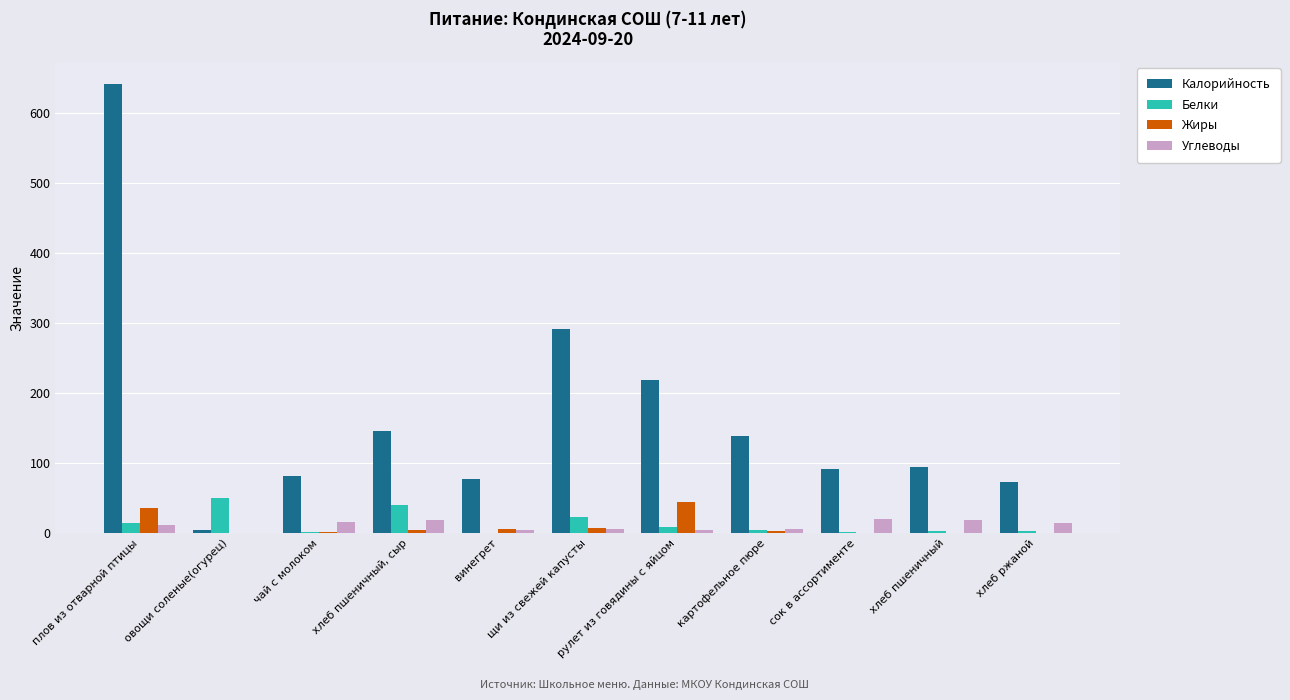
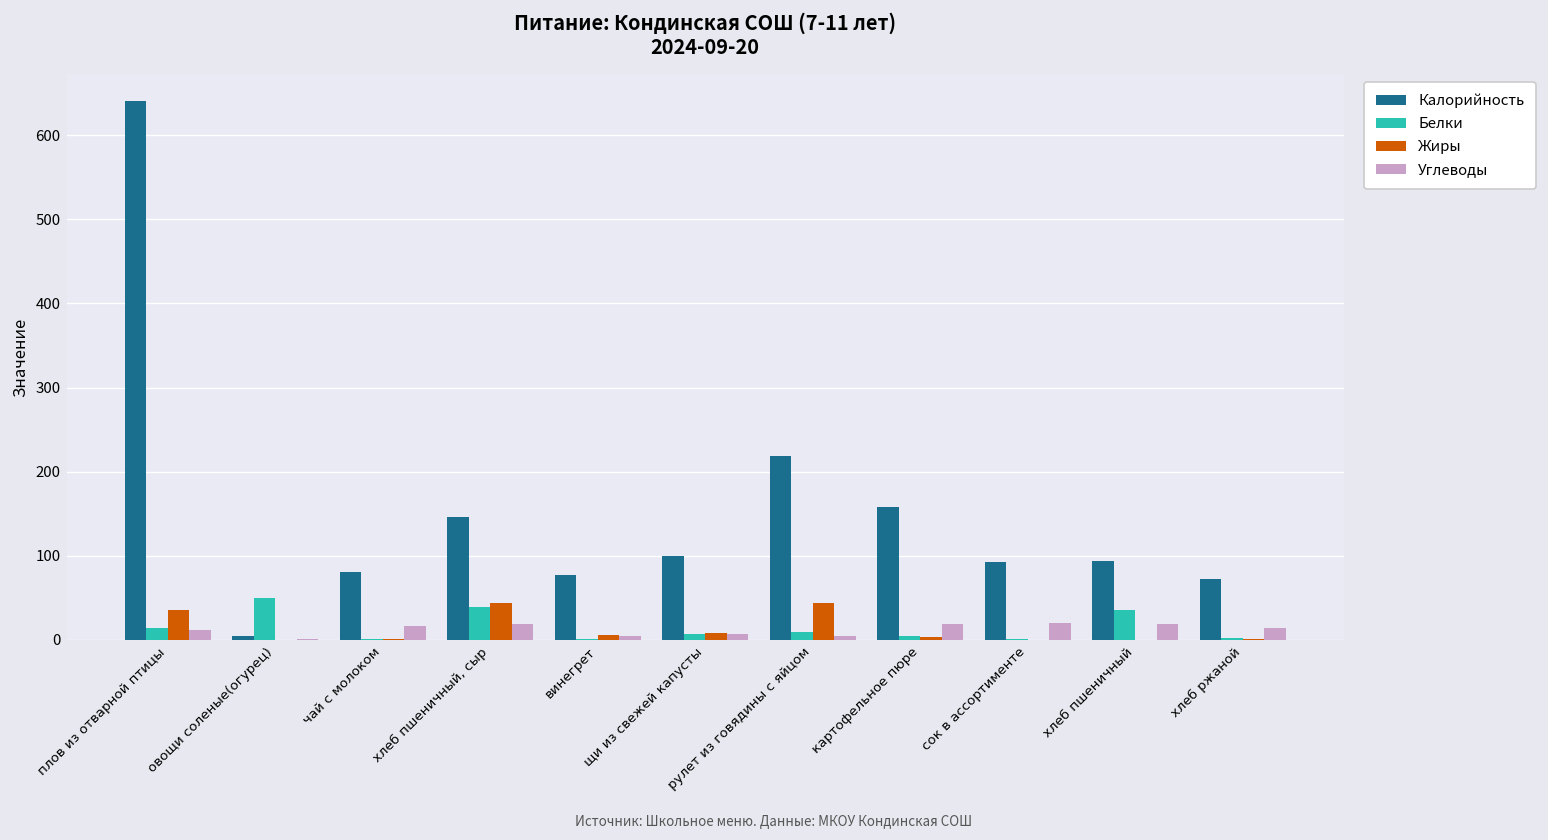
Жиры, хлеб пшеничный, сыр: 0 -> 40
Калорийность, щи из свежей капусты: 290 -> 100
Белки, щи из свежей капусты: 20 -> 10
Калорийность, картофельное пюре: 140 -> 160
Углеводы, картофельное пюре: 10 -> 20
Белки, хлеб пшеничный: 0 -> 40
